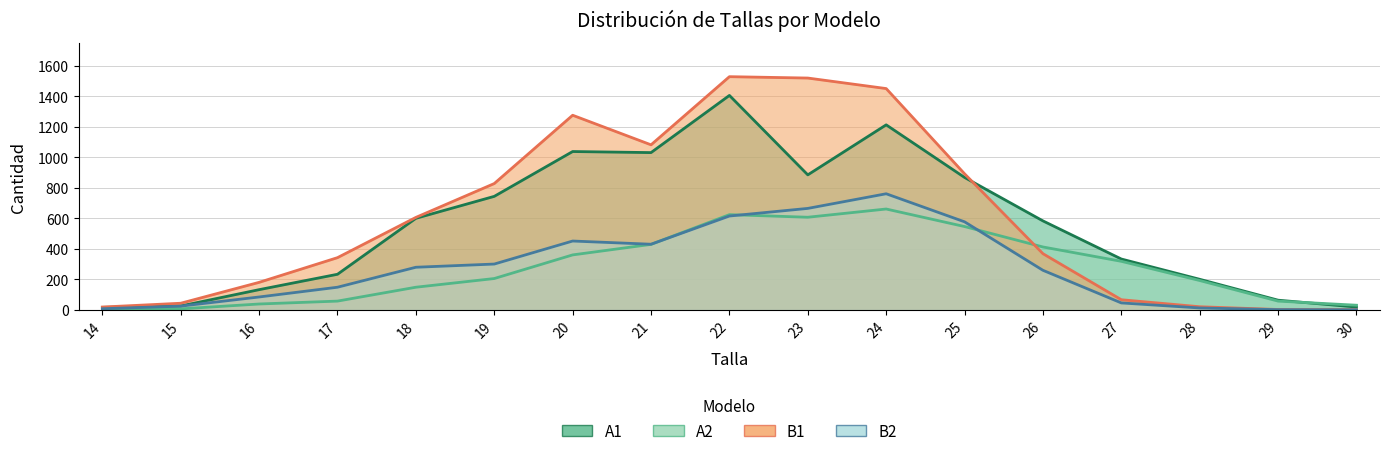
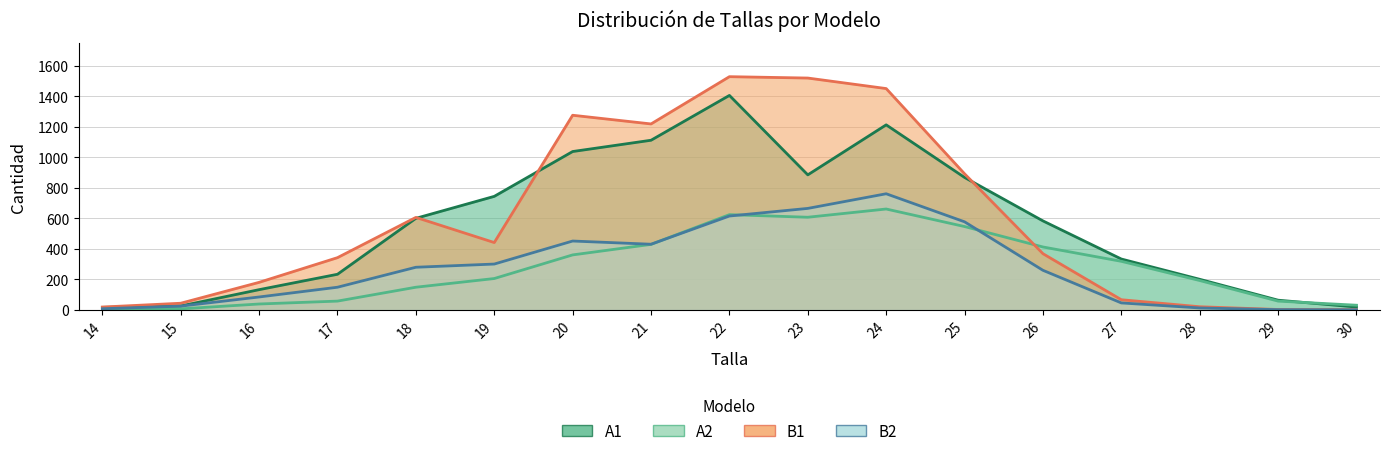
B1, 19: 830 -> 440
A1, 21: 1030 -> 1110
B1, 21: 1080 -> 1220
